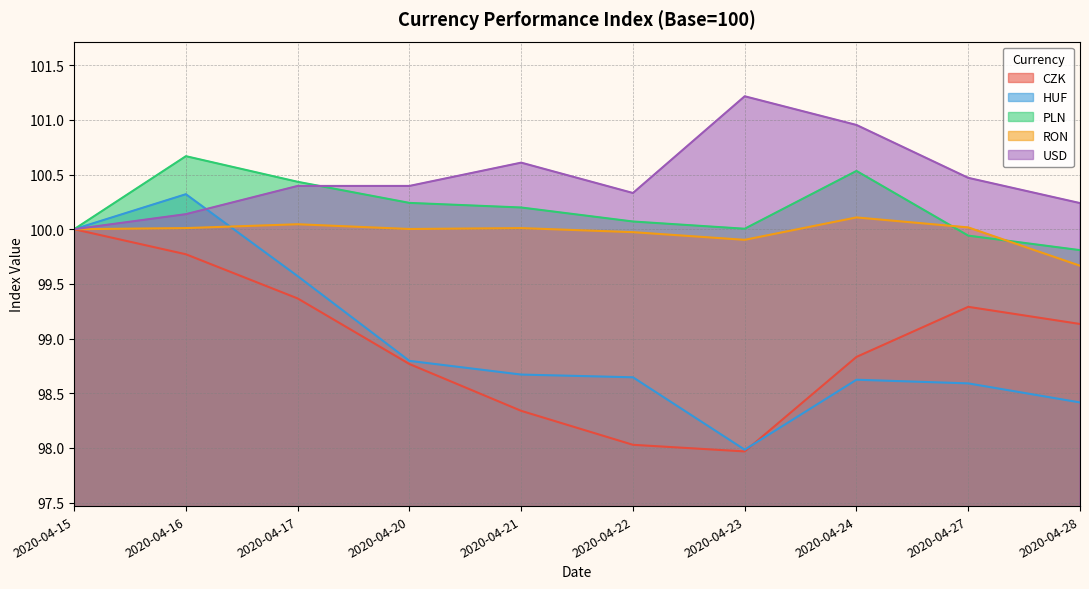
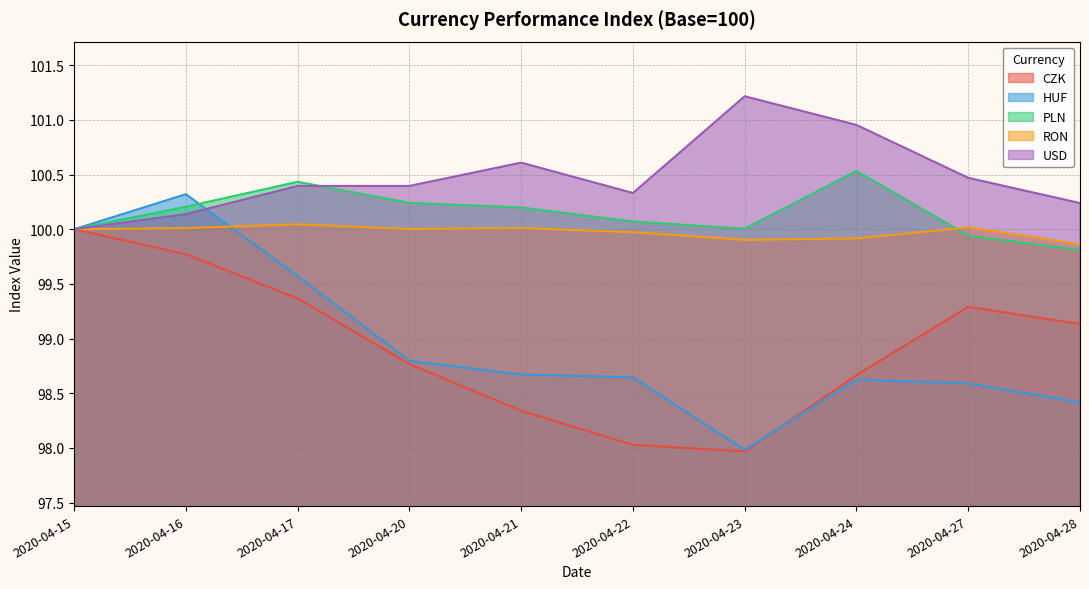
PLN, 2020-04-16: 100.67 -> 100.21
CZK, 2020-04-24: 98.83 -> 98.67
RON, 2020-04-24: 100.11 -> 99.92
RON, 2020-04-28: 99.67 -> 99.86
